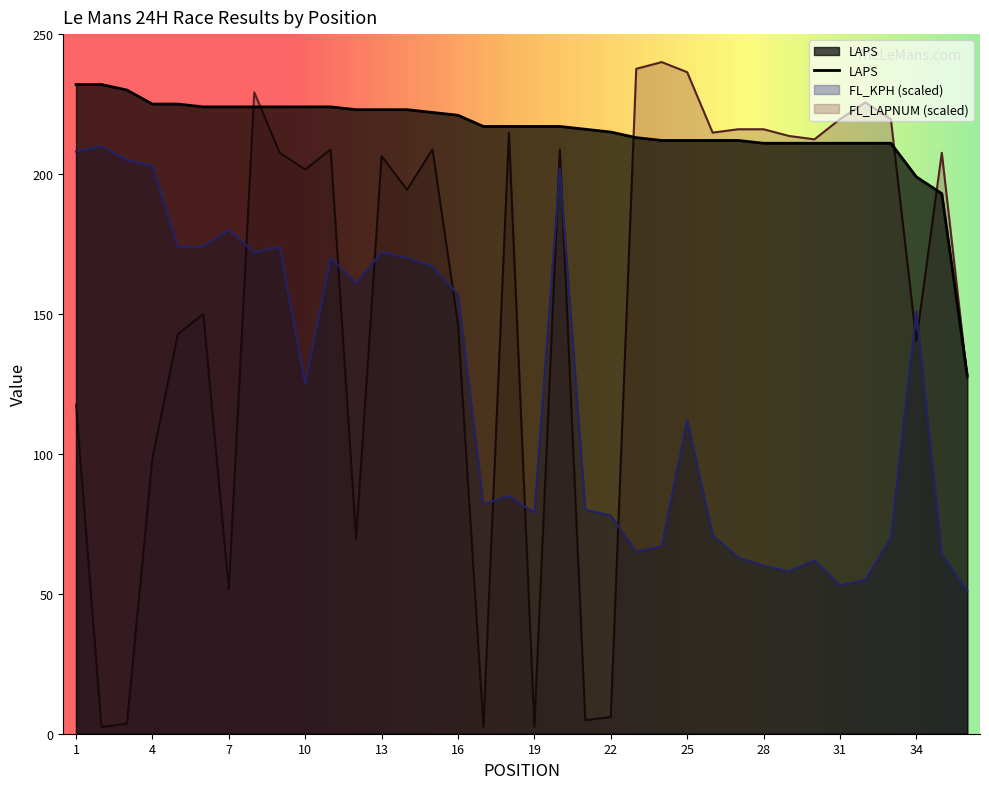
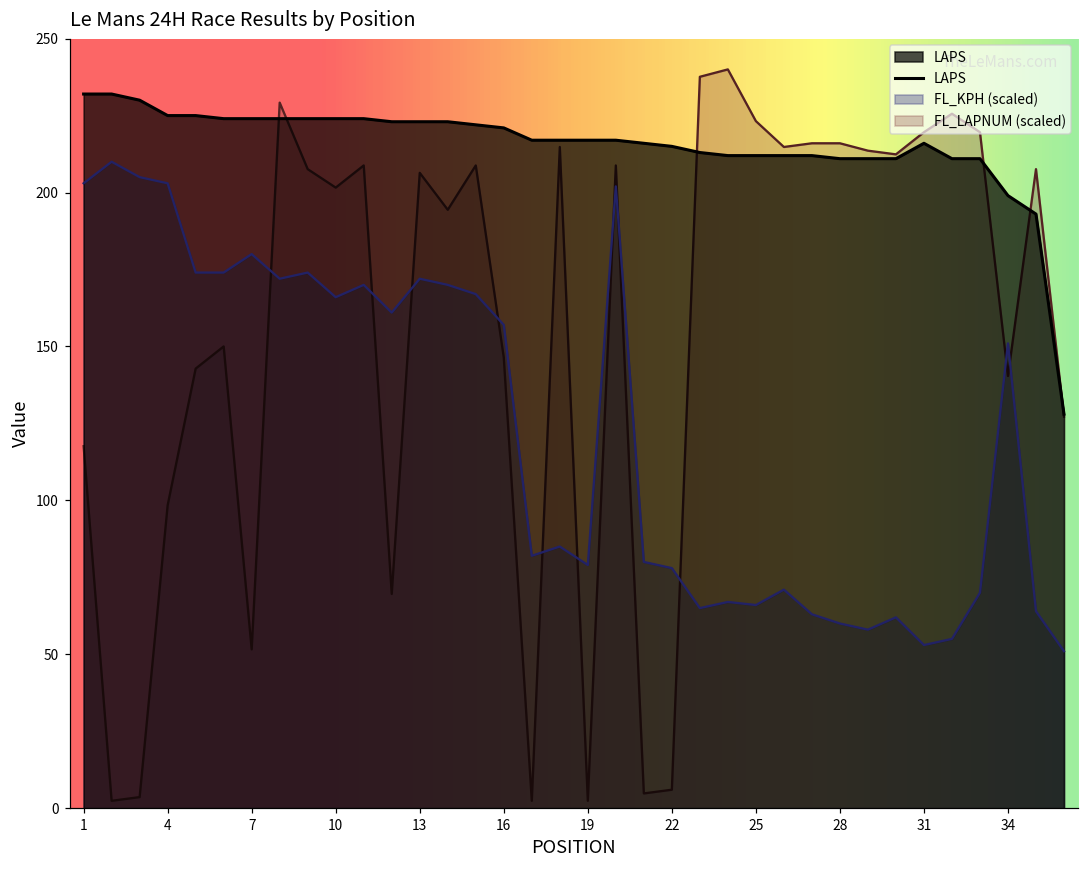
FL_KPH (scaled), 1: 208 -> 203
FL_KPH (scaled), 10: 125 -> 166
FL_KPH (scaled), 25: 112 -> 66
FL_LAPNUM (scaled), 25: 236 -> 223
LAPS, 31: 211 -> 216
